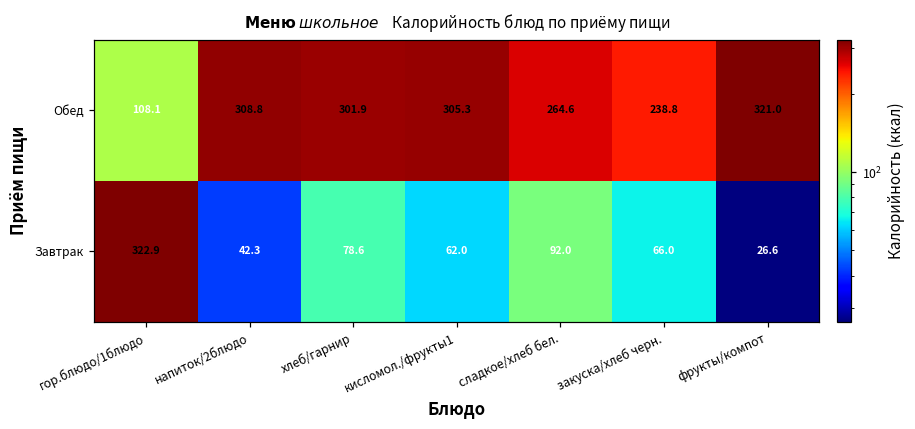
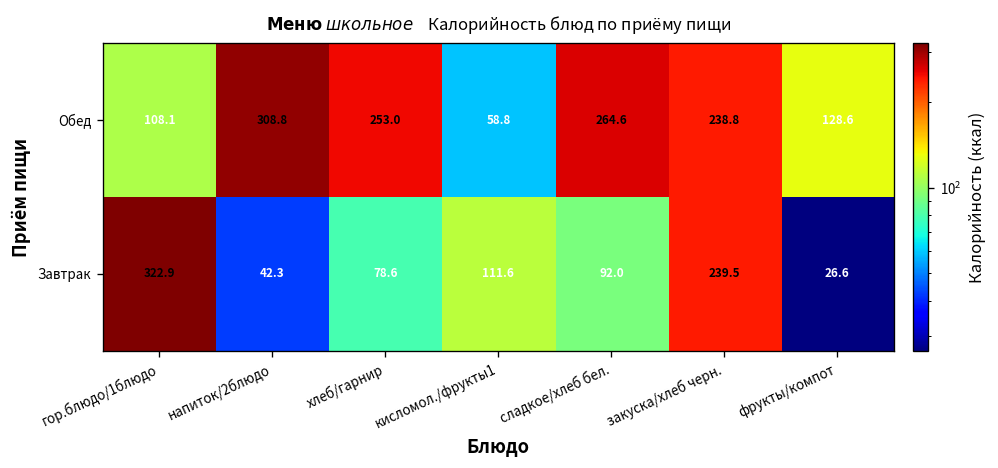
Обед, хлеб/гарнир: 301.9 -> 253.0
Обед, кисломол./фрукты1: 305.3 -> 58.8
Обед, фрукты/компот: 321.0 -> 128.6
Завтрак, кисломол./фрукты1: 62.0 -> 111.6
Завтрак, закуска/хлеб черн.: 66.0 -> 239.5
